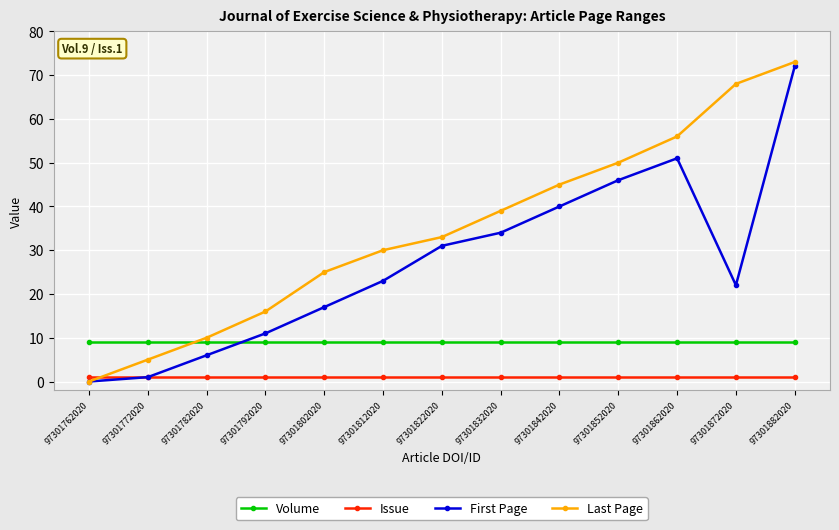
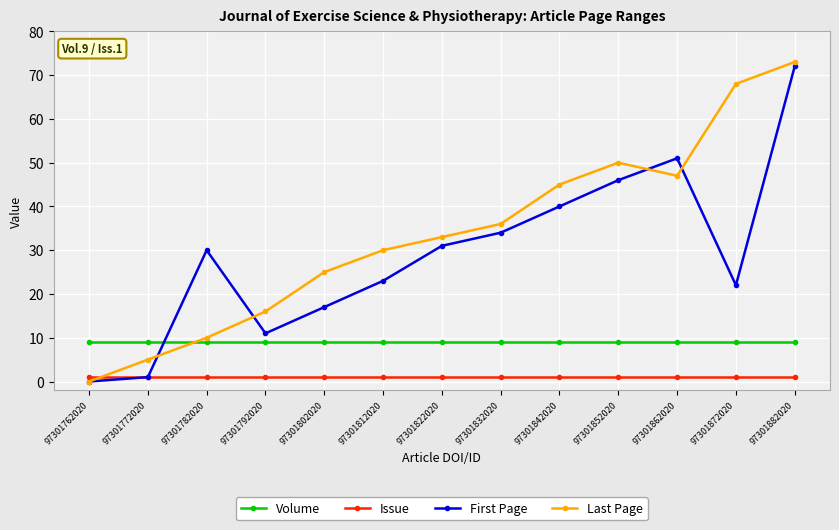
First Page, 97301782020: 6 -> 30
Last Page, 97301832020: 39 -> 36
Last Page, 97301862020: 56 -> 47
